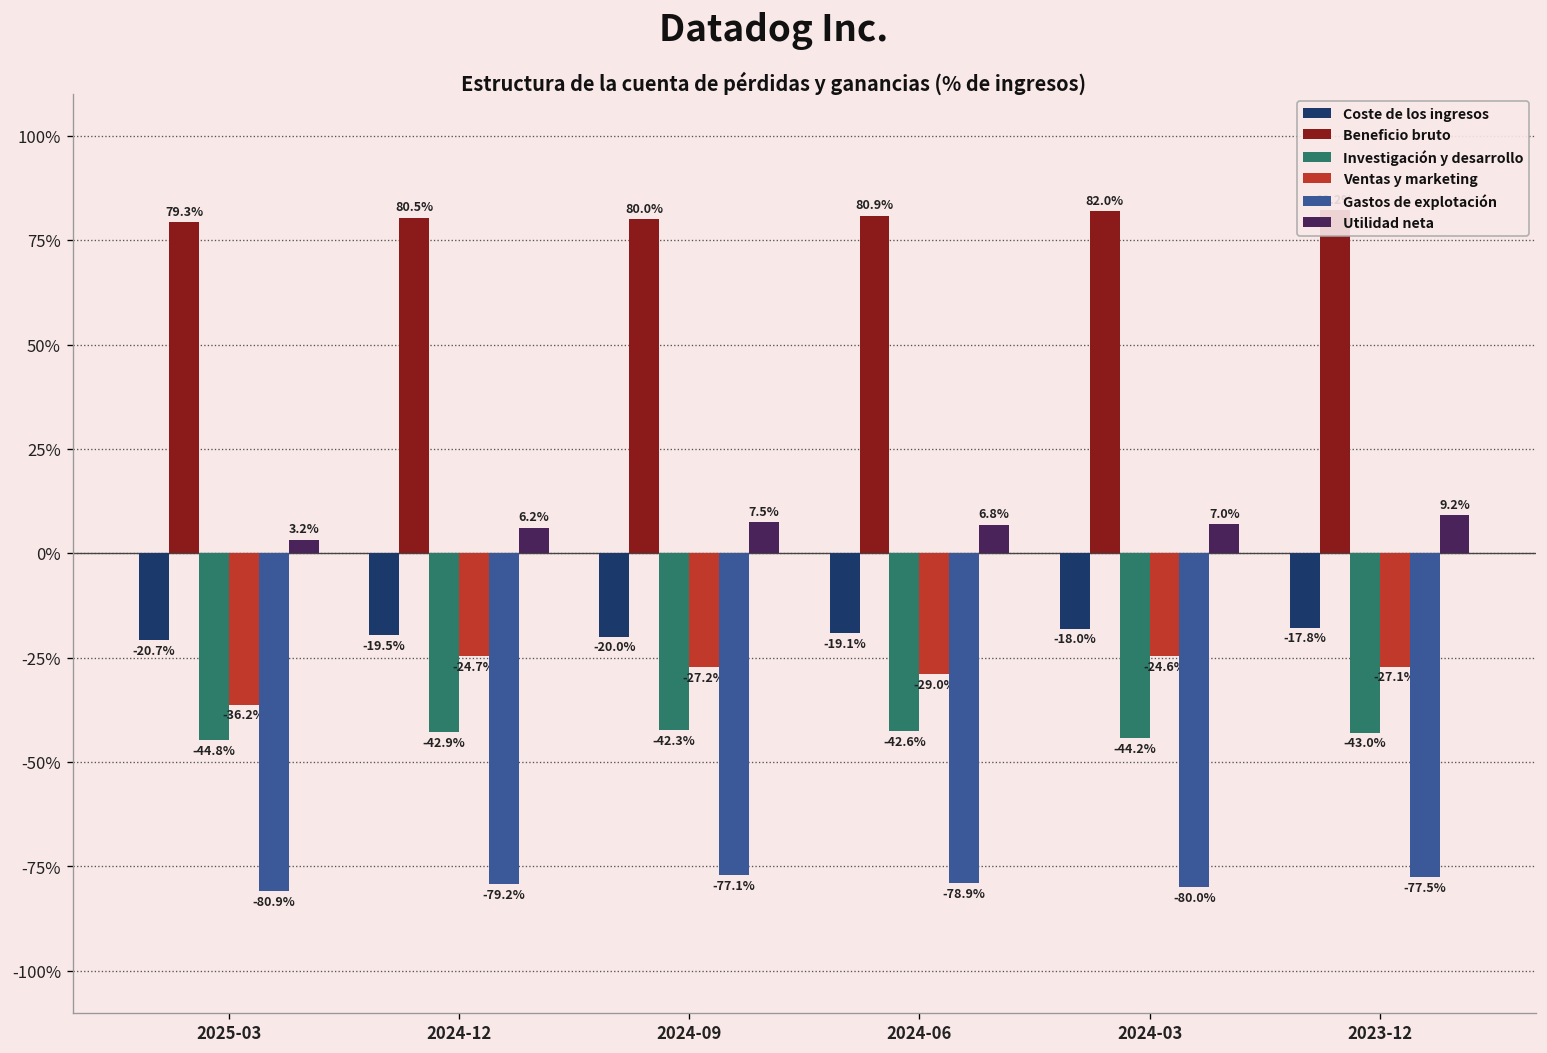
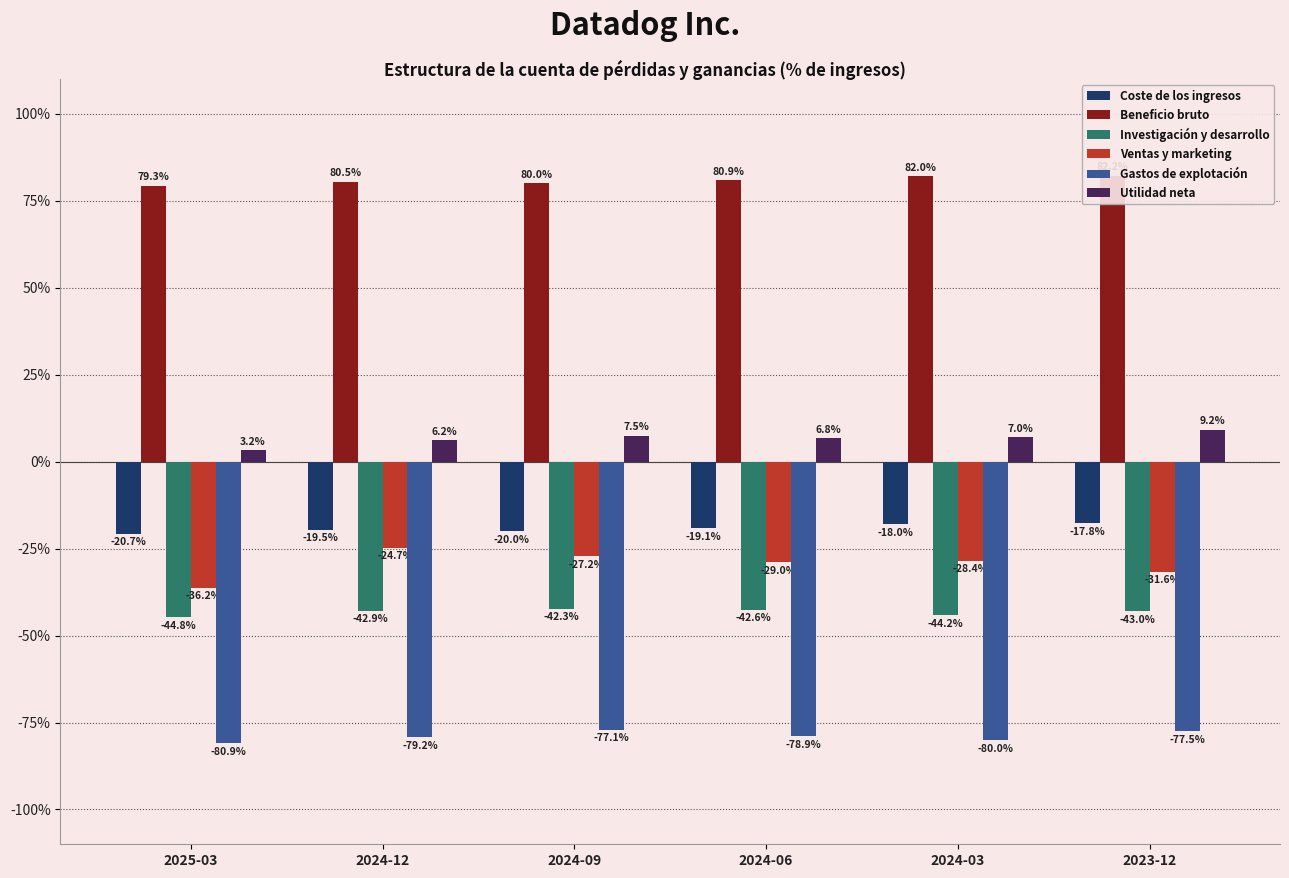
Ventas y marketing, 2024-03: -24.6% -> -28.4%
Ventas y marketing, 2023-12: -27.1% -> -31.6%
